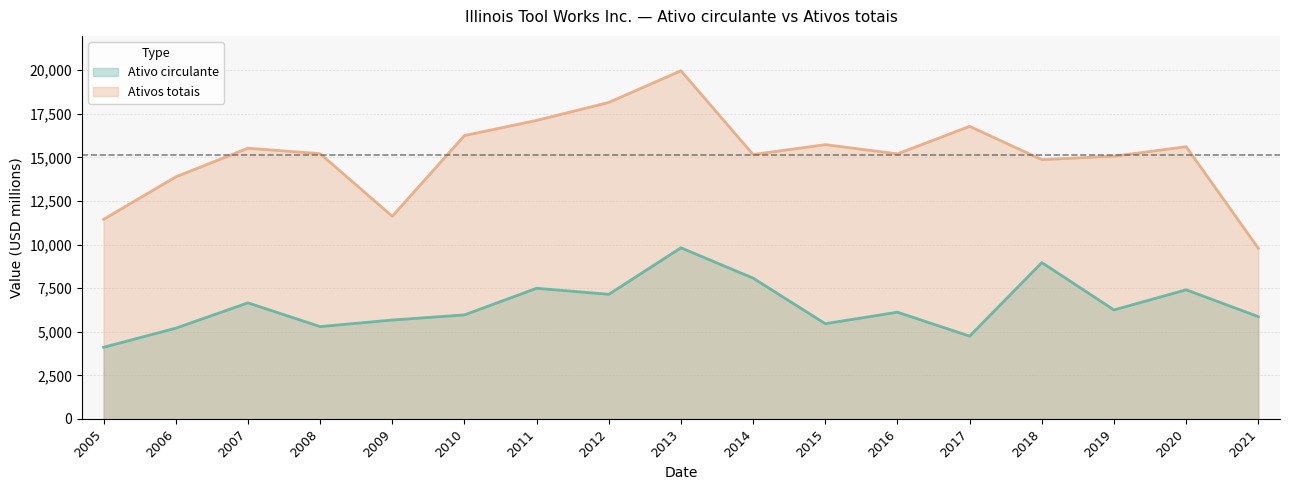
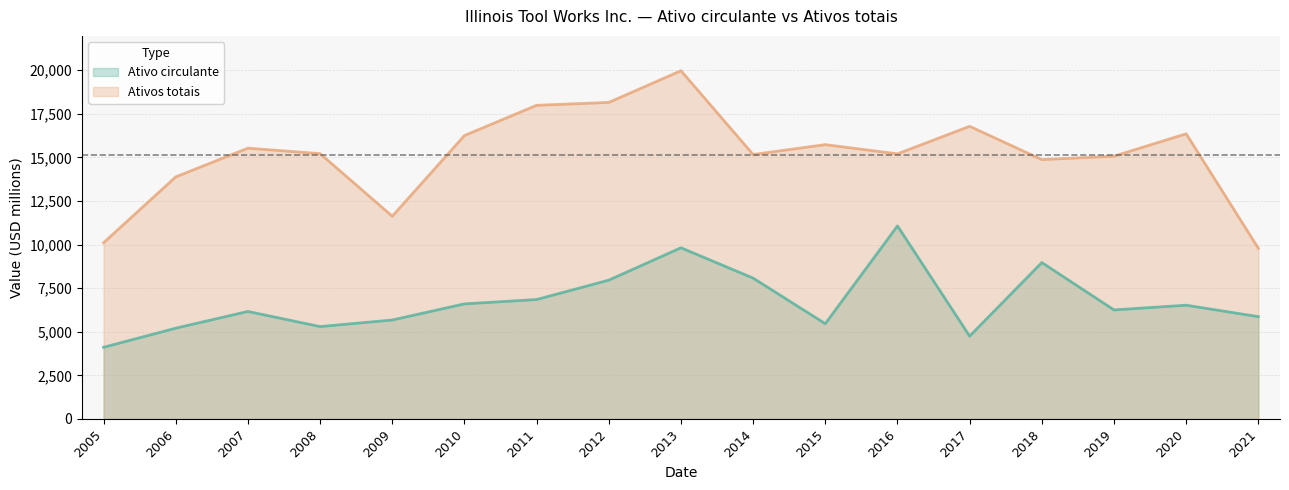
Ativos totais, 2005: 11,400 -> 10,100
Ativo circulante, 2007: 6,700 -> 6,200
Ativo circulante, 2010: 6,000 -> 6,600
Ativo circulante, 2011: 7,500 -> 6,800
Ativos totais, 2011: 17,100 -> 18,000
Ativo circulante, 2012: 7,100 -> 8,000
Ativo circulante, 2016: 6,100 -> 11,100
Ativo circulante, 2020: 7,400 -> 6,500
Ativos totais, 2020: 15,600 -> 16,400
